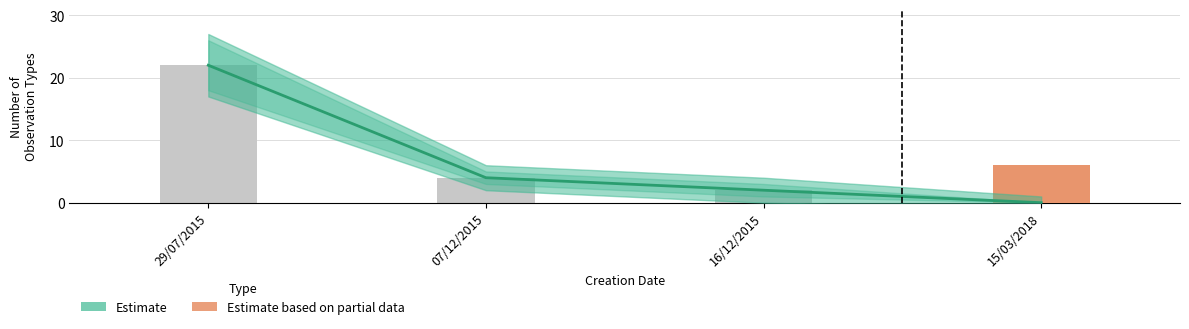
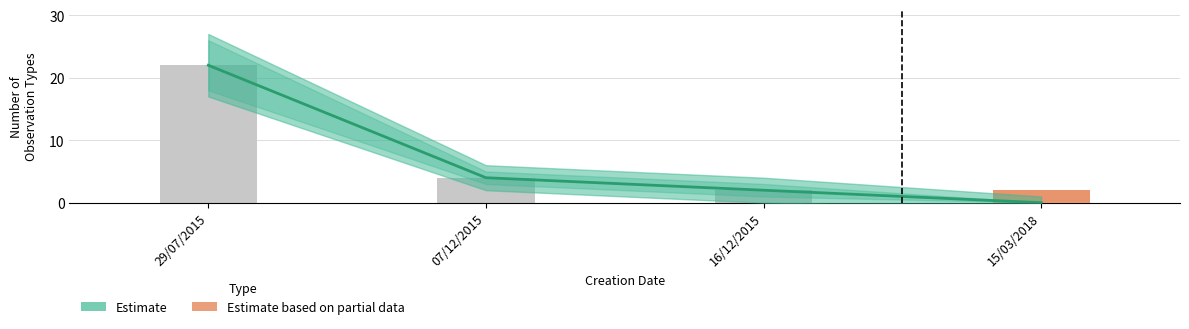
Estimate based on partial data, 15/03/2018: 6 -> 2
